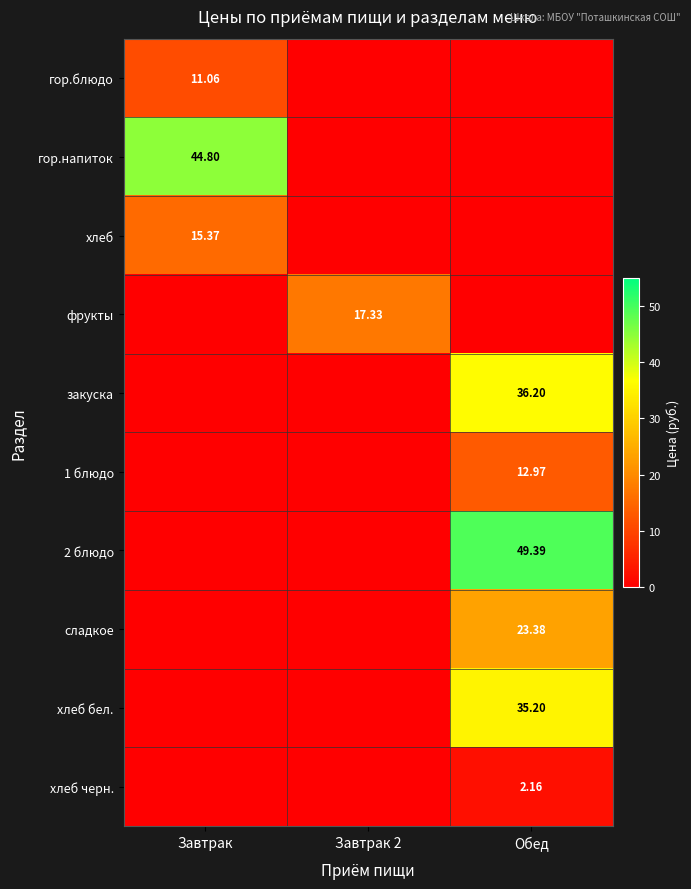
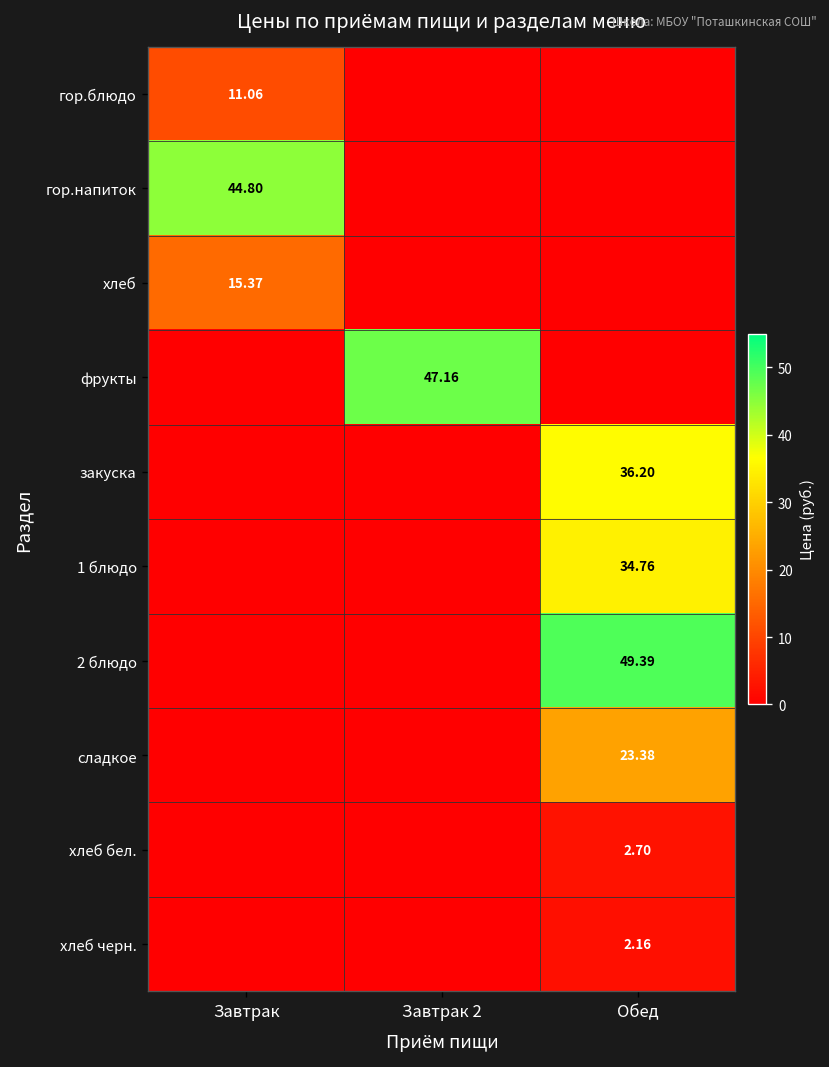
фрукты, Завтрак 2: 17.33 -> 47.16
1 блюдо, Обед: 12.97 -> 34.76
хлеб бел., Обед: 35.20 -> 2.70
